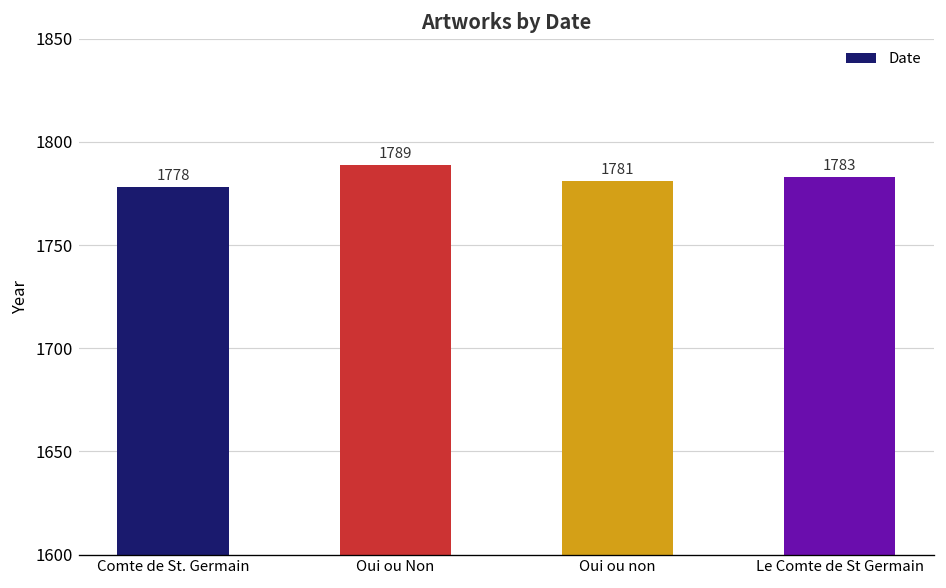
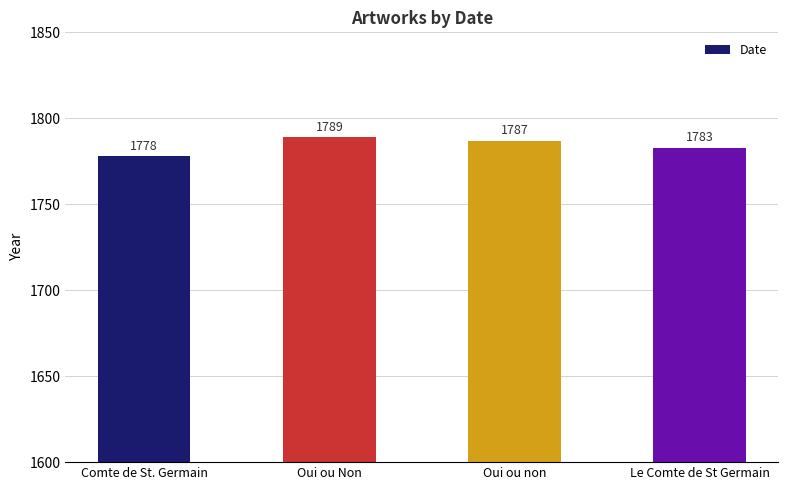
Oui ou non: 1781 -> 1787
